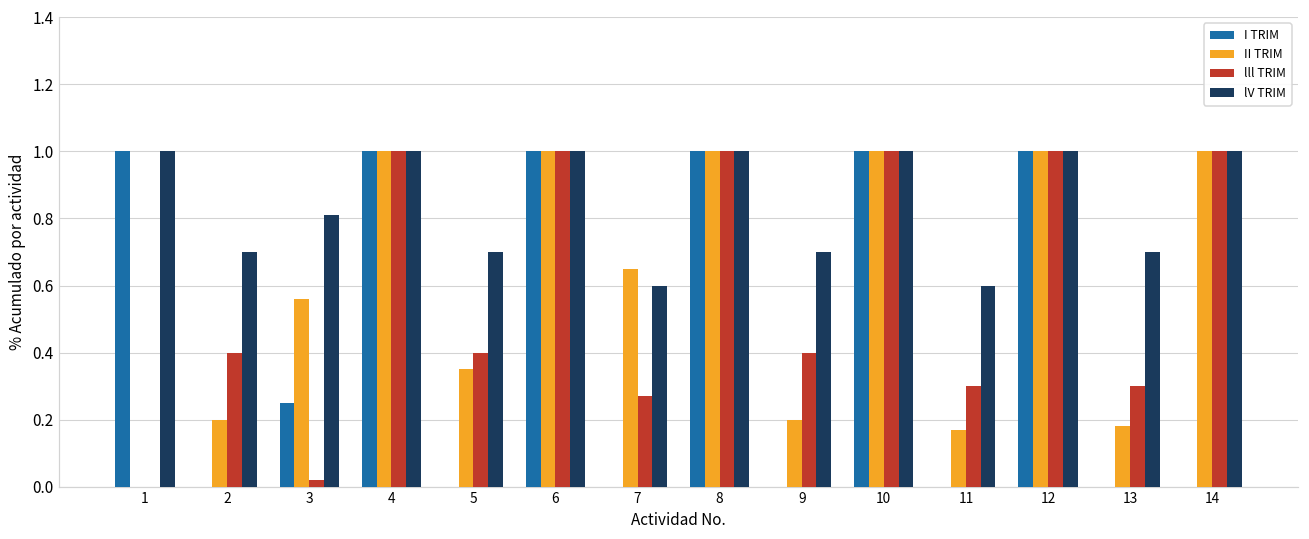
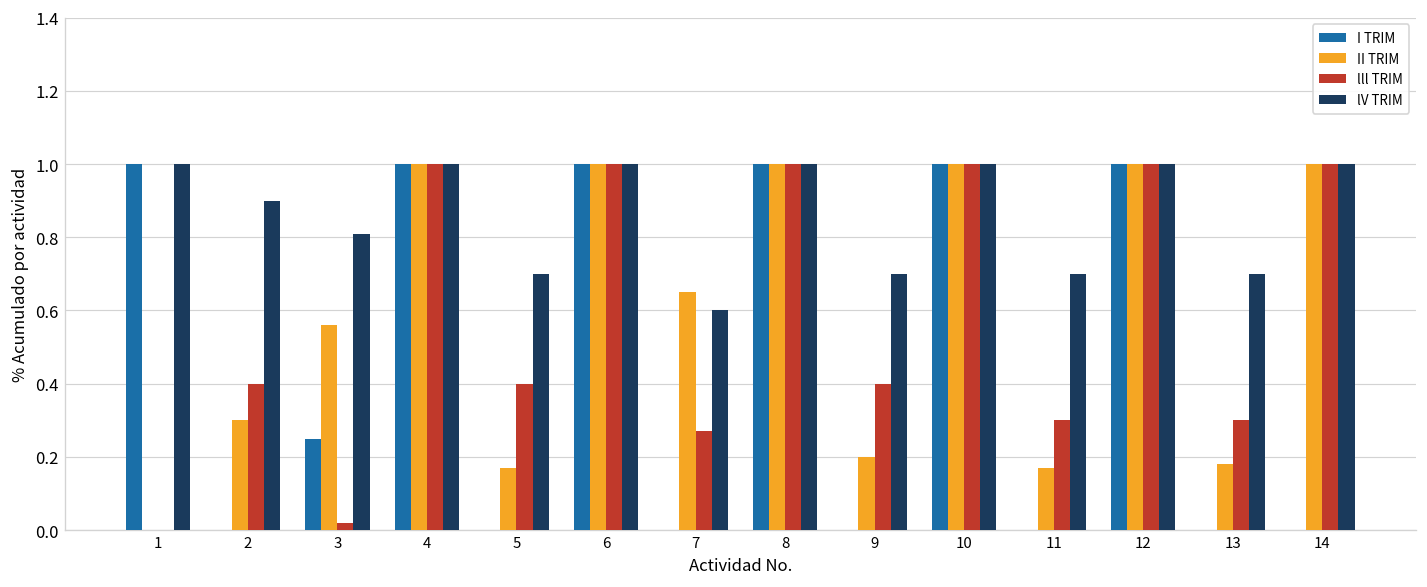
II TRIM, 2: 0.2 -> 0.3
lV TRIM, 2: 0.7 -> 0.9
II TRIM, 5: 0.35 -> 0.17
lV TRIM, 11: 0.6 -> 0.7
